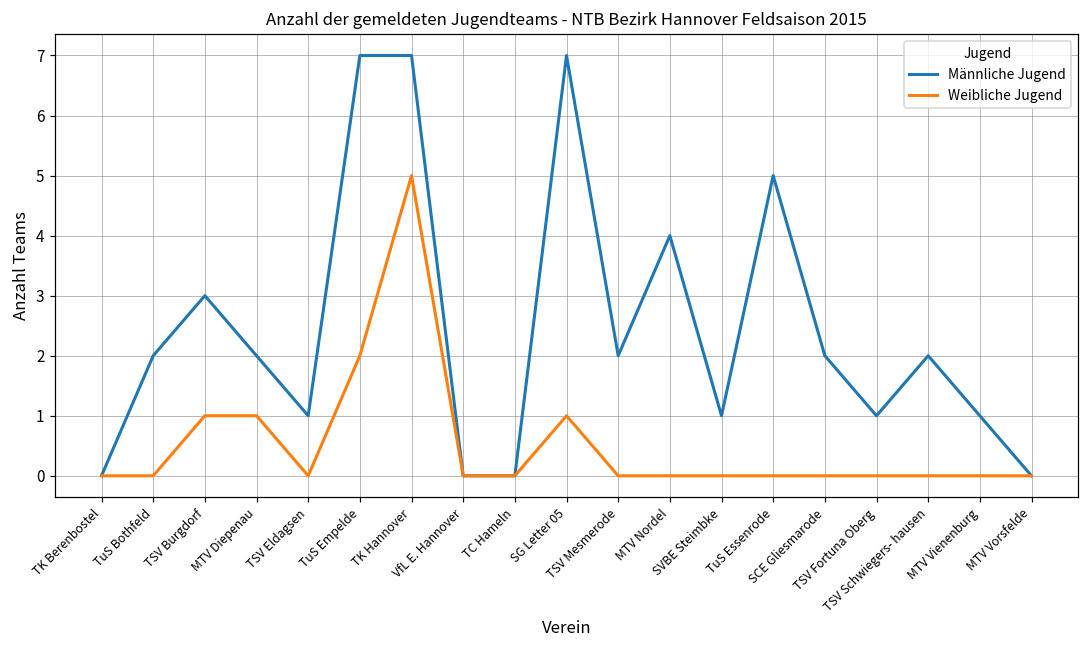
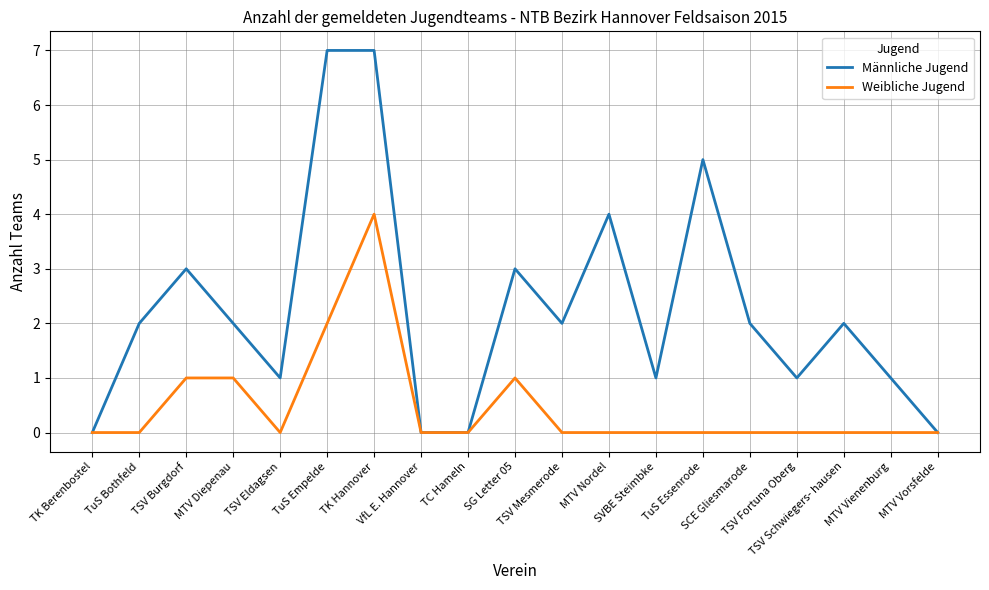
Weibliche Jugend, TK Hannover: 5 -> 4
Männliche Jugend, SG Letter 05: 7 -> 3
